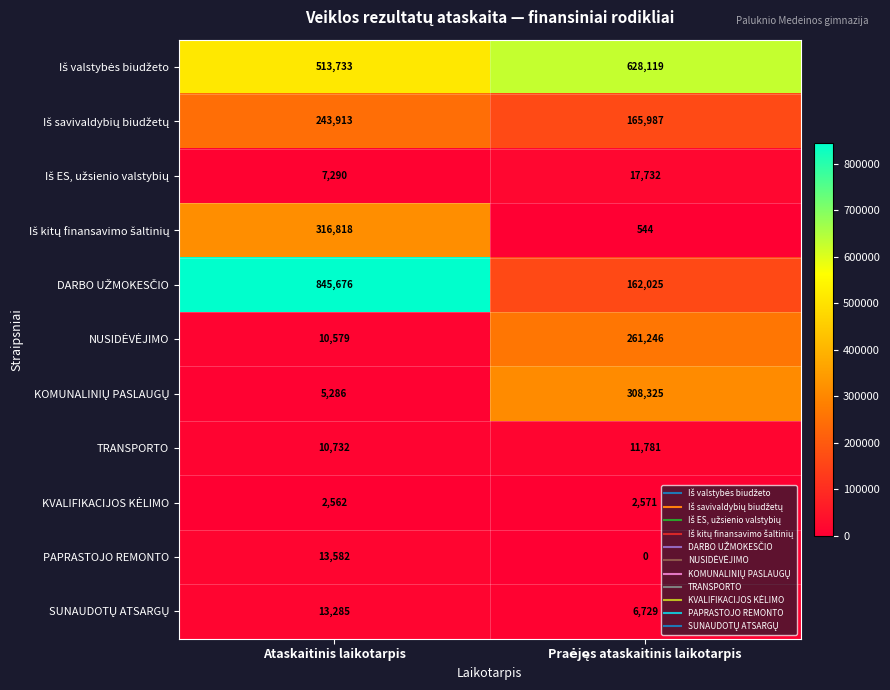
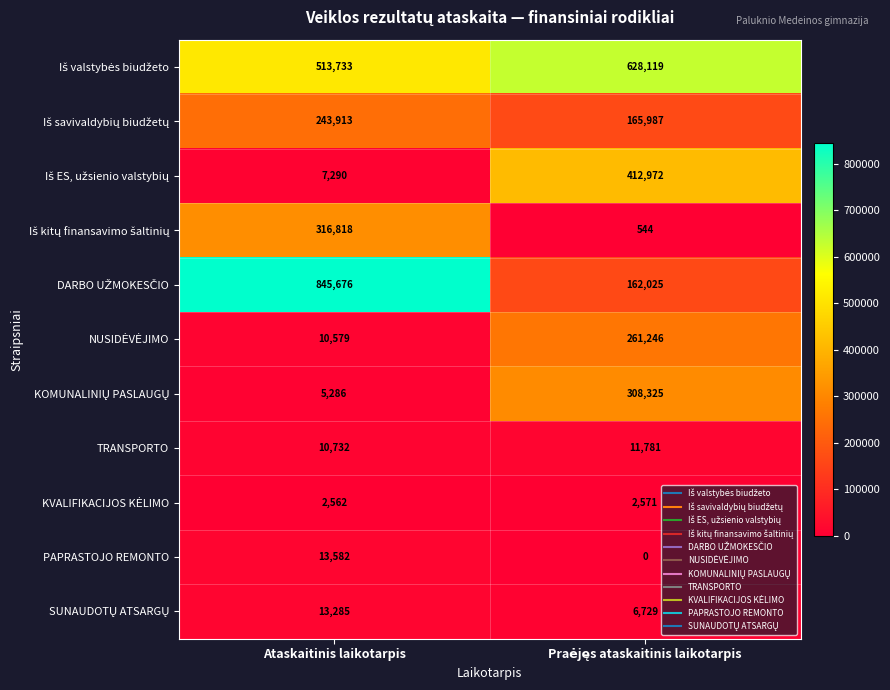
Iš ES, užsienio valstybių, Praėjęs ataskaitinis laikotarpis: 17,732 -> 412,972
